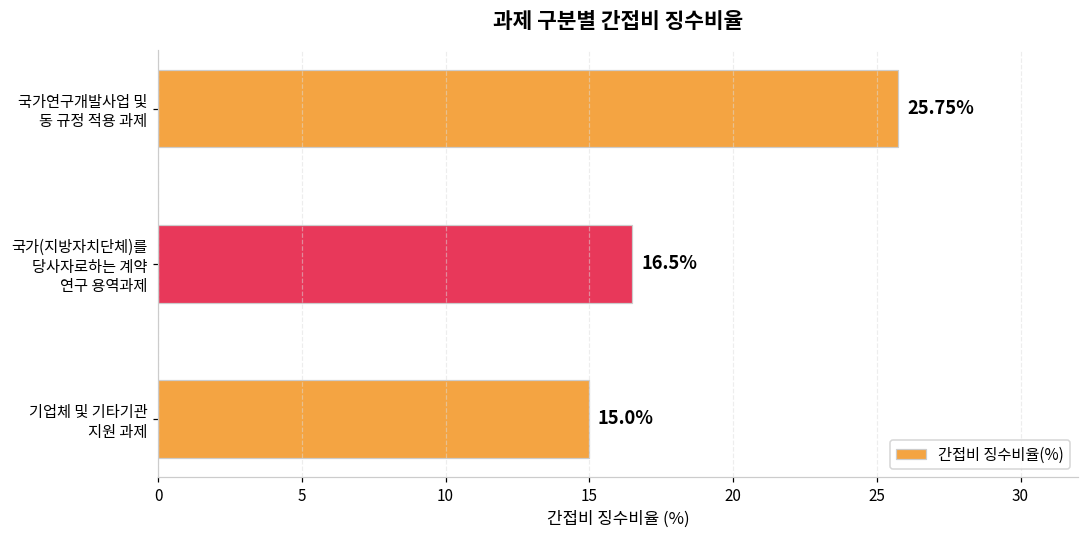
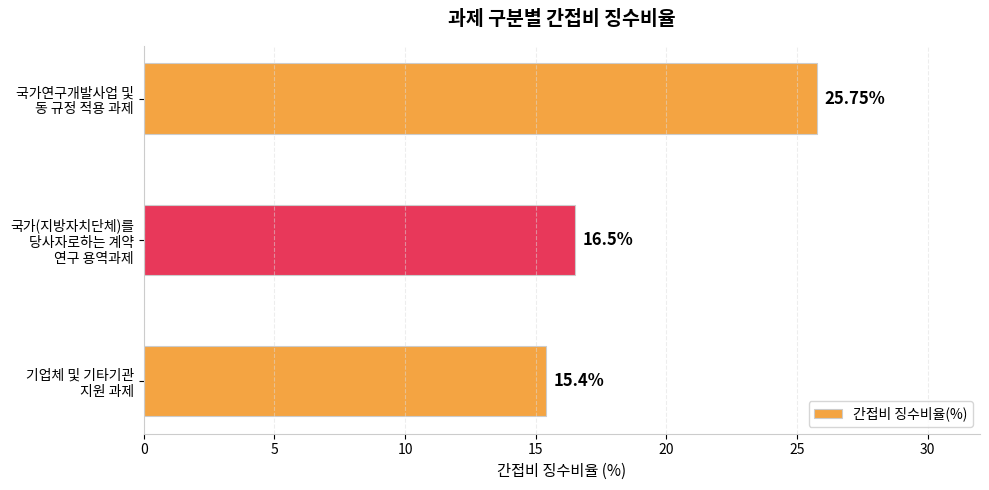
기업체 및 기타기관 지원 과제: 15.0% -> 15.4%
